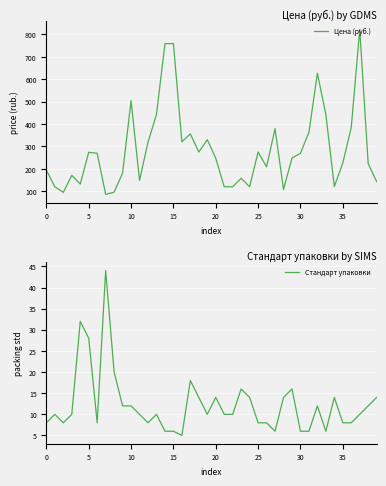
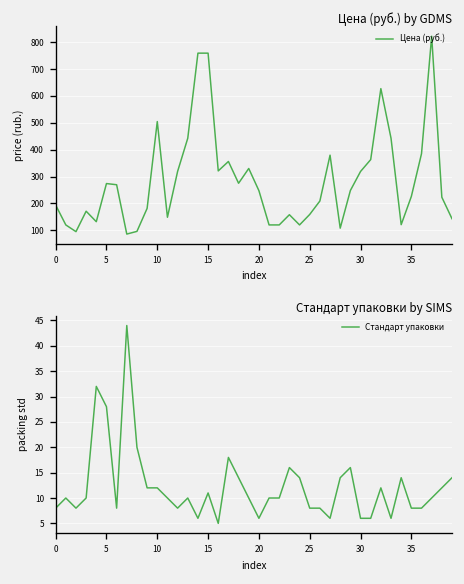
Цена (руб.) by GDMS, 25: 280 -> 160
Цена (руб.) by GDMS, 30: 270 -> 320
Стандарт упаковки by SIMS, 15: 6 -> 11
Стандарт упаковки by SIMS, 20: 14 -> 6
